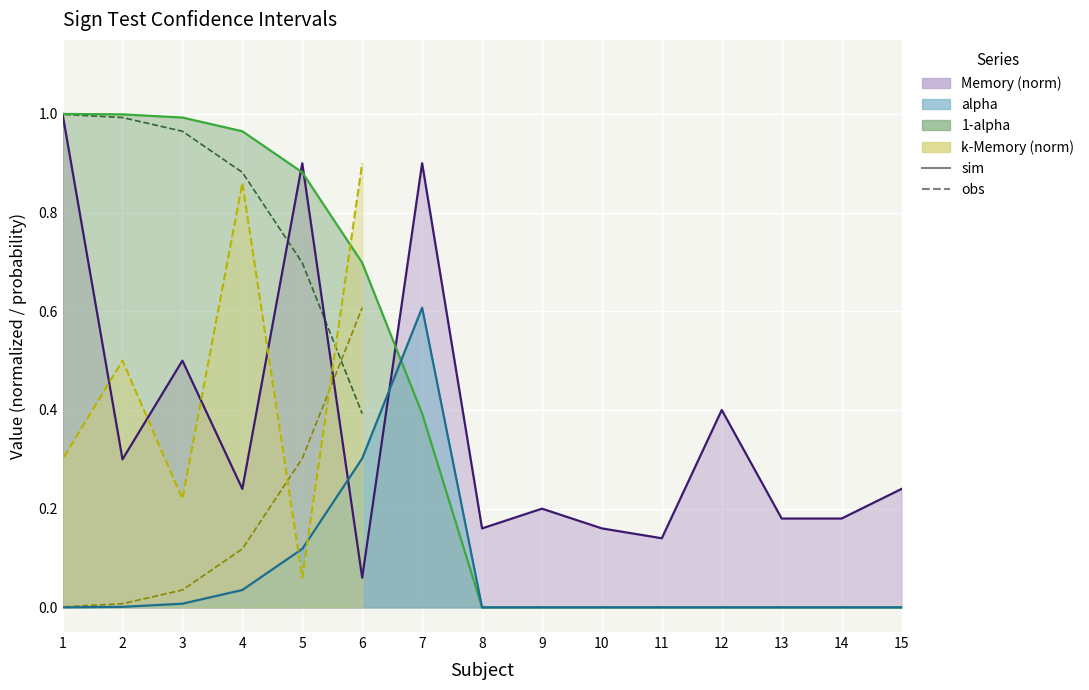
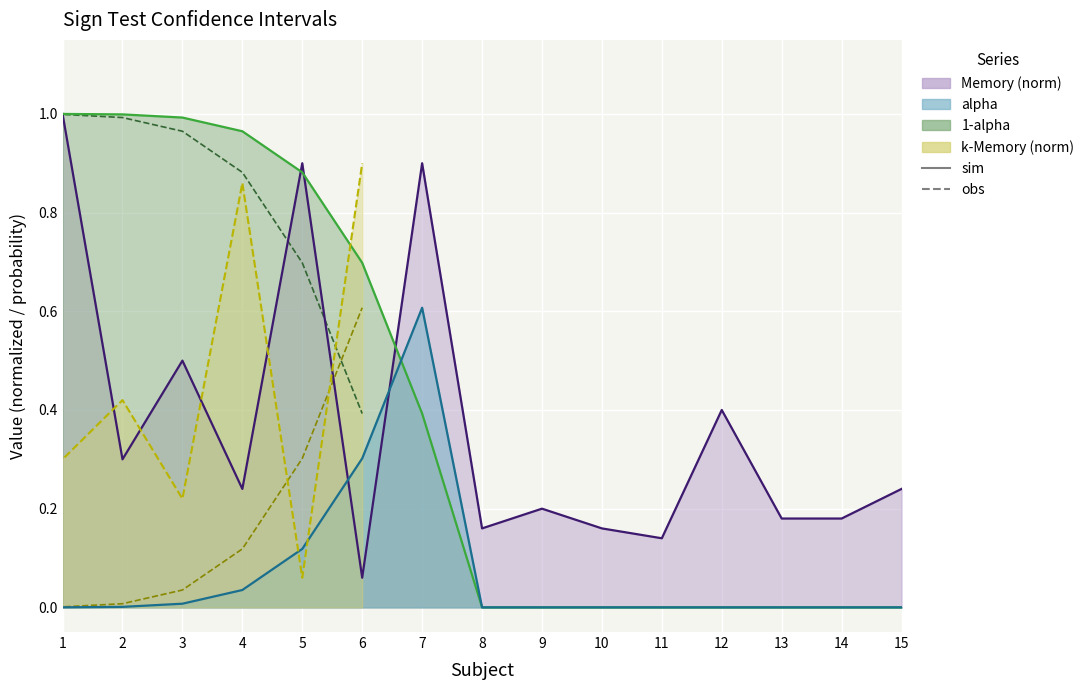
k-Memory (norm), 2: 0.50 -> 0.42
